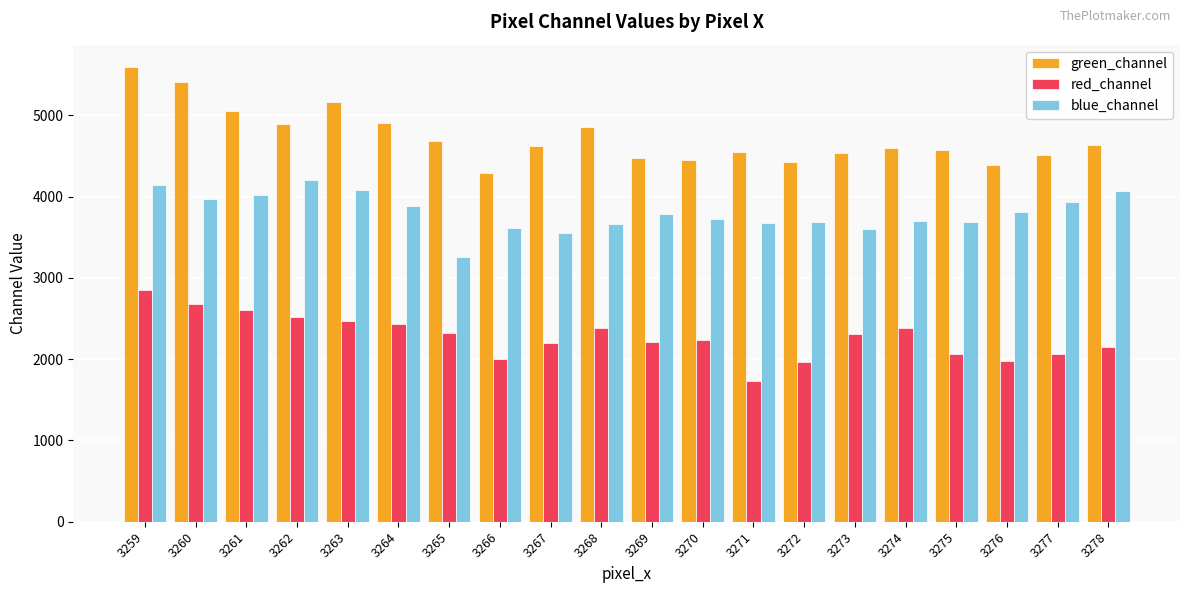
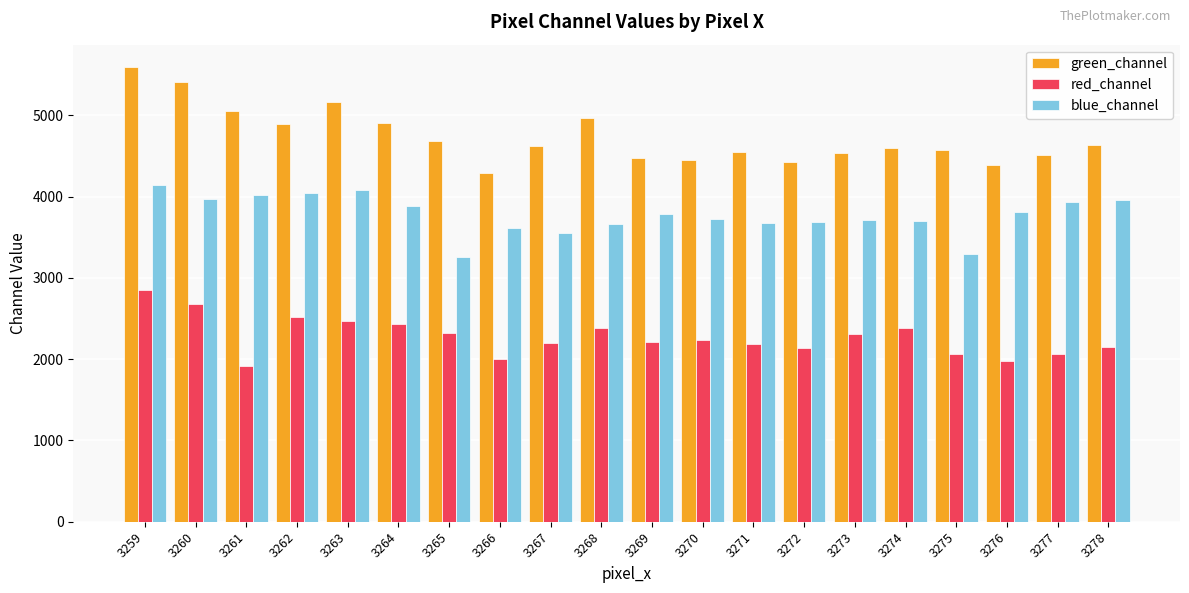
red_channel, 3261: 2600 -> 1900
blue_channel, 3262: 4200 -> 4000
green_channel, 3268: 4900 -> 5000
red_channel, 3271: 1700 -> 2200
red_channel, 3272: 2000 -> 2100
blue_channel, 3273: 3600 -> 3700
blue_channel, 3275: 3700 -> 3300
blue_channel, 3278: 4100 -> 4000
